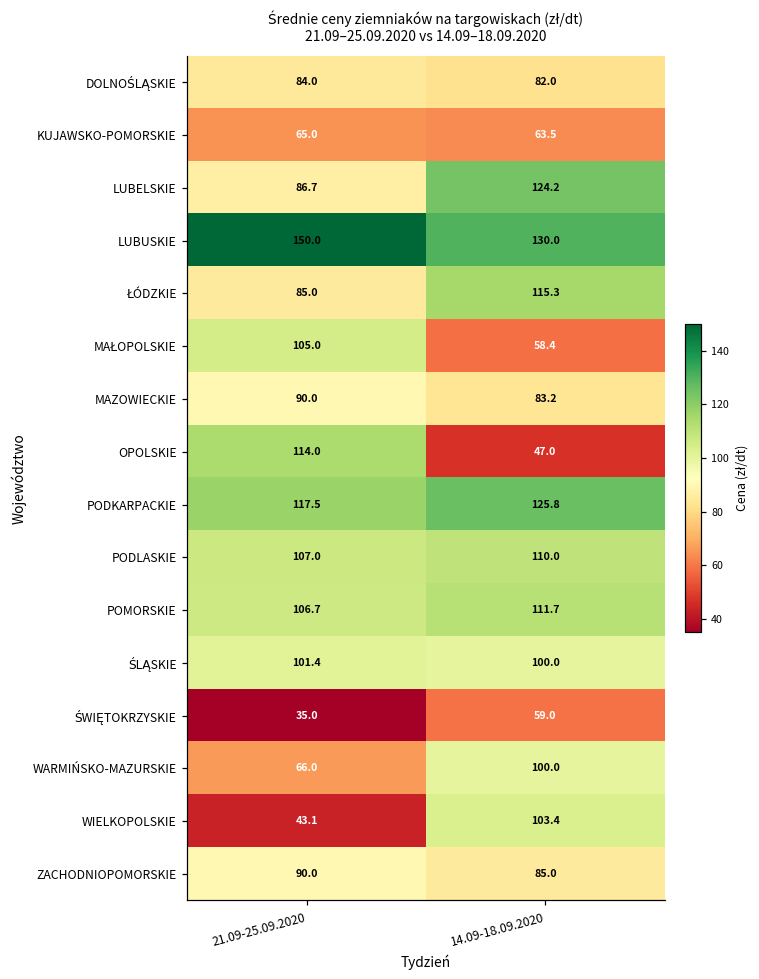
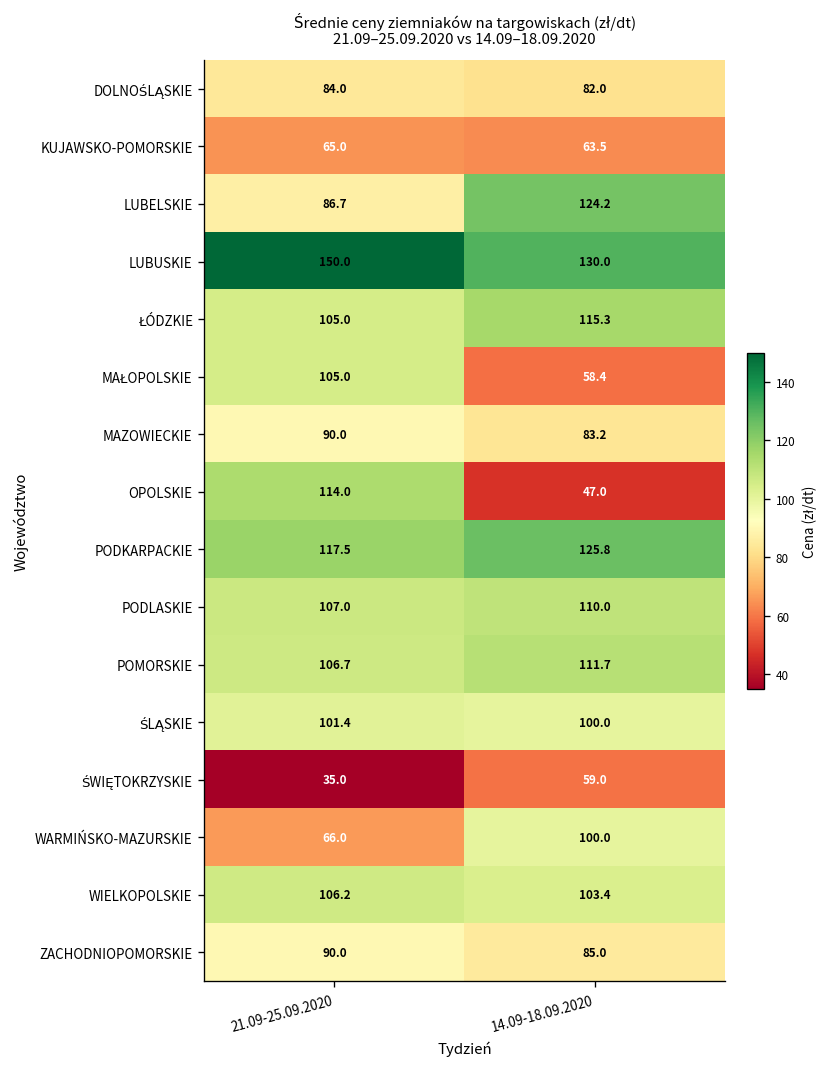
ŁÓDZKIE, 21.09-25.09.2020: 85.0 -> 105.0
WIELKOPOLSKIE, 21.09-25.09.2020: 43.1 -> 106.2
